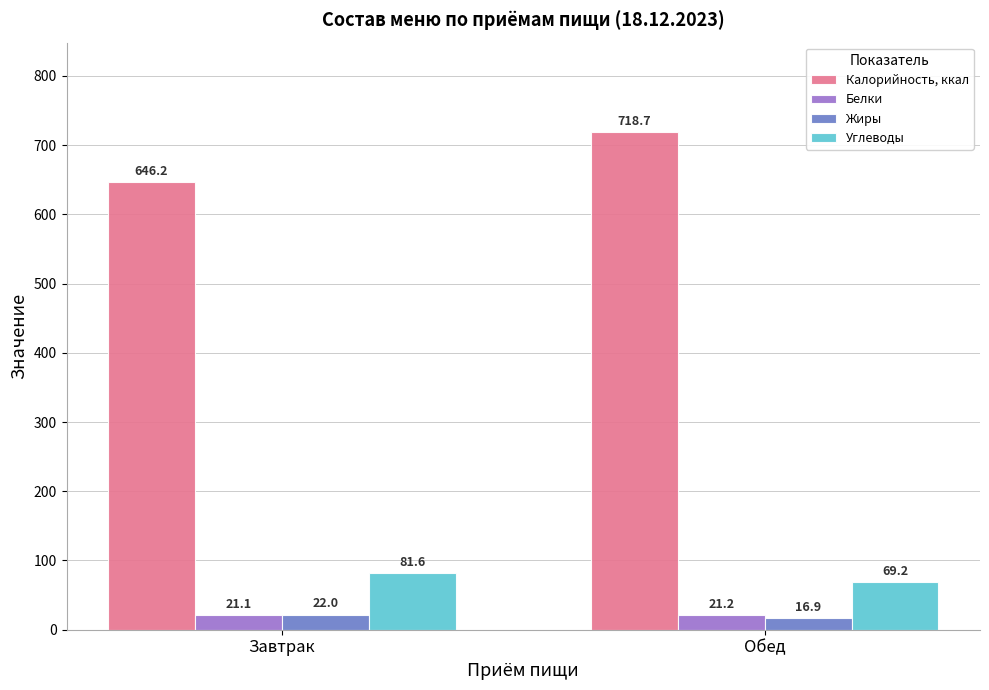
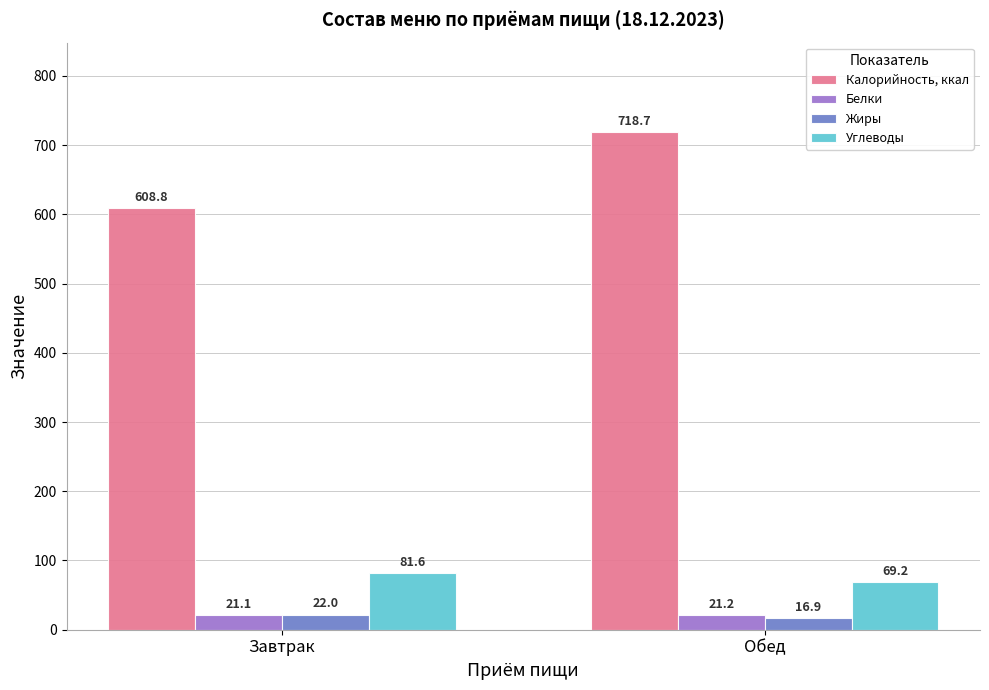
Калорийность, ккал, Завтрак: 646.2 -> 608.8
